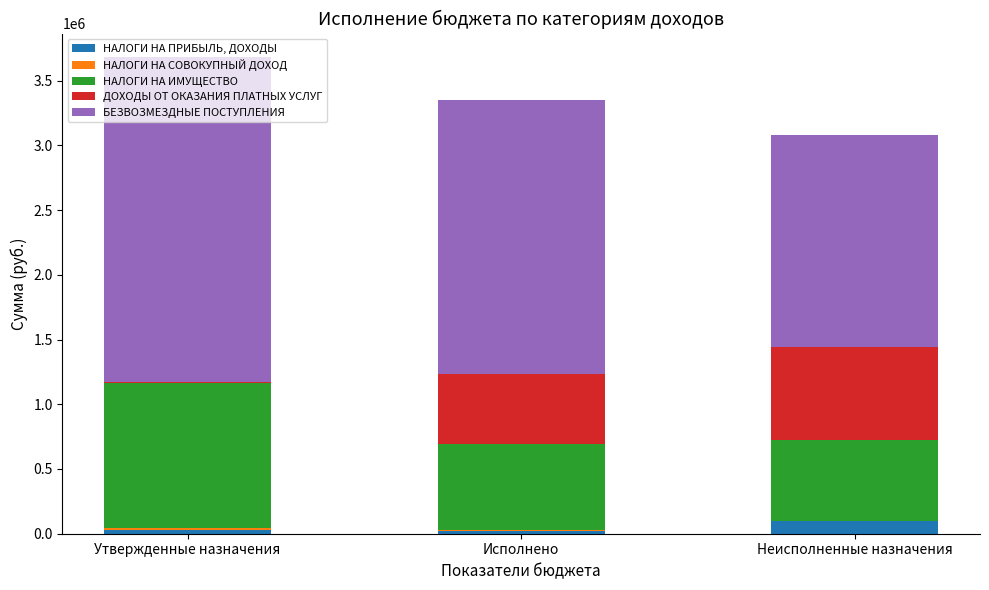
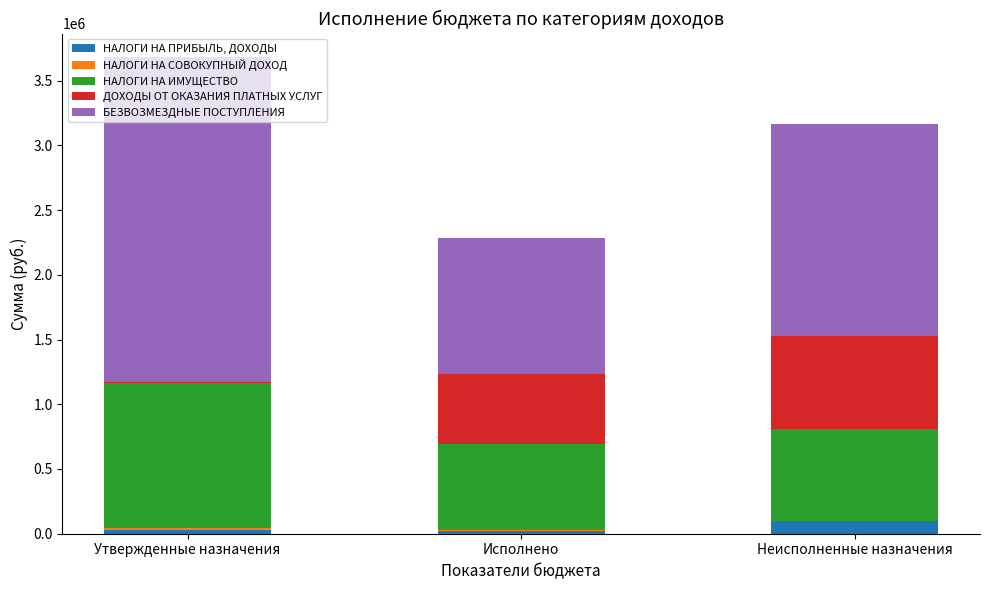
БЕЗВОЗМЕЗДНЫЕ ПОСТУПЛЕНИЯ, Исполнено: 2120000 -> 1050000
НАЛОГИ НА ИМУЩЕСТВО, Неисполненные назначения: 620000 -> 700000
